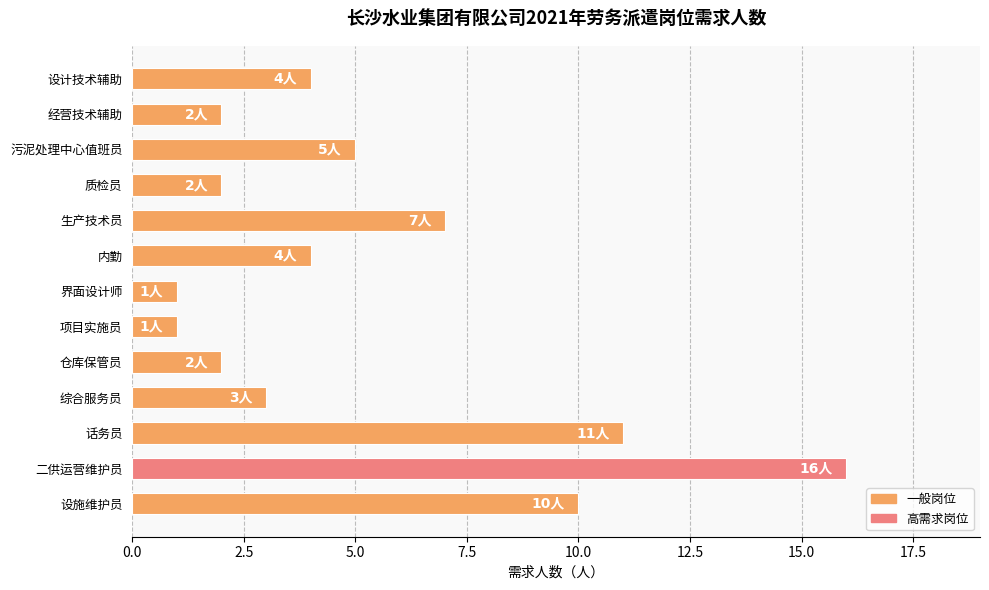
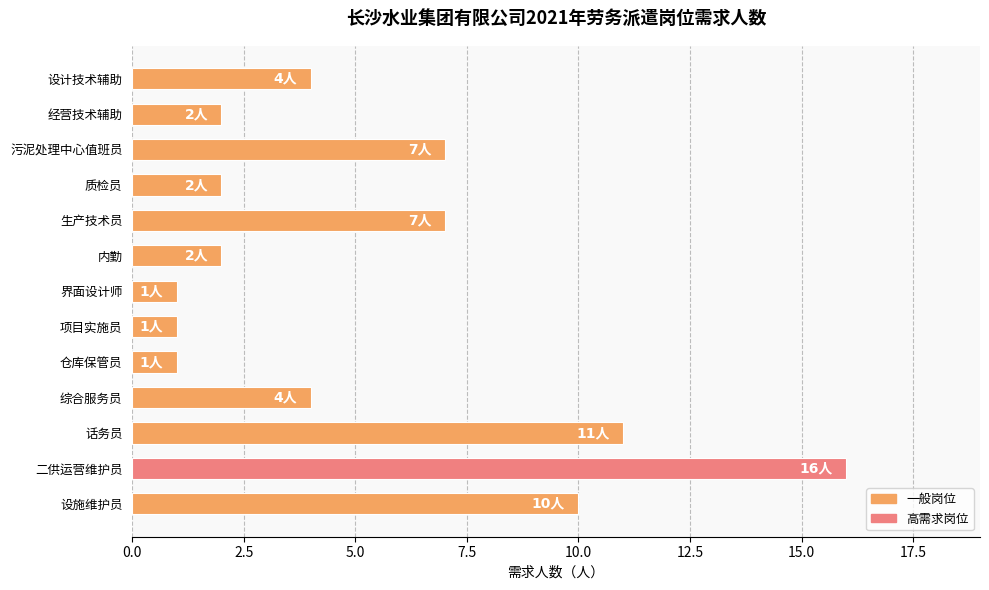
污泥处理中心值班员: 5人 -> 7人
内勤: 4人 -> 2人
仓库保管员: 2人 -> 1人
综合服务员: 3人 -> 4人
